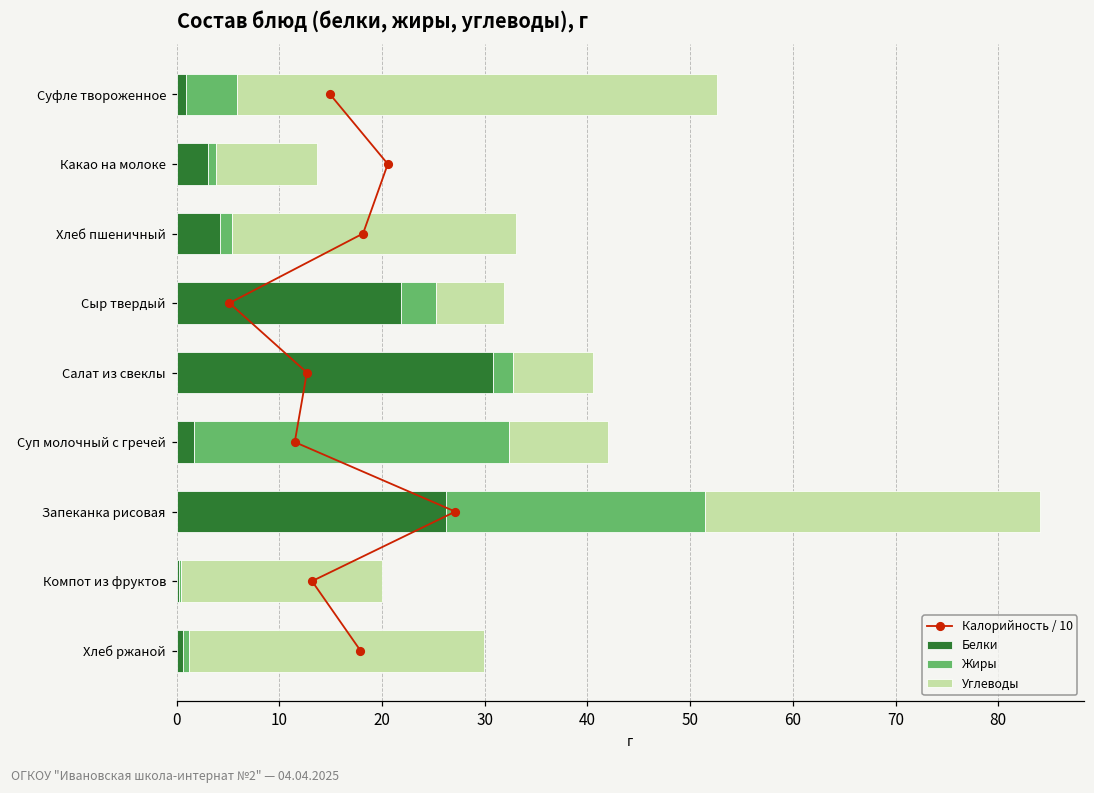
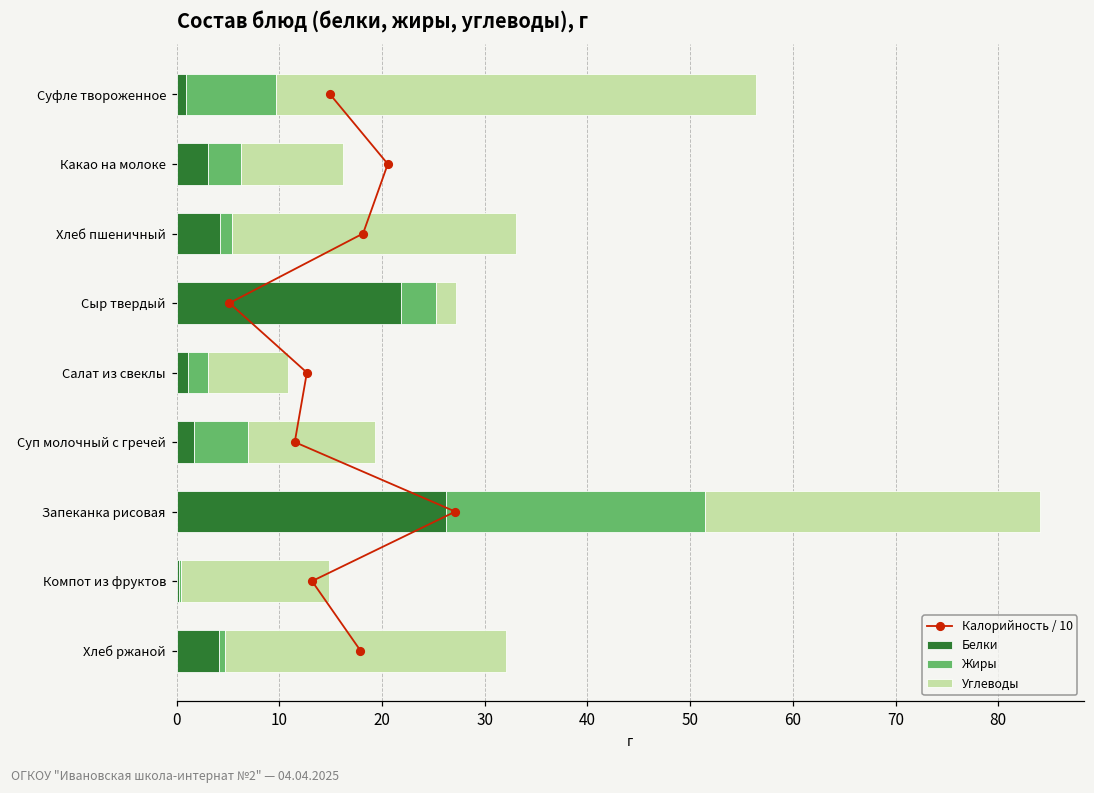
Жиры, Суфле твороженное: 5 -> 9
Жиры, Какао на молоке: 1 -> 3
Углеводы, Сыр твердый: 7 -> 2
Белки, Салат из свеклы: 31 -> 1
Жиры, Суп молочный с гречей: 31 -> 5
Углеводы, Суп молочный с гречей: 10 -> 12
Углеводы, Компот из фруктов: 20 -> 14
Белки, Хлеб ржаной: 1 -> 4
Углеводы, Хлеб ржаной: 29 -> 27
